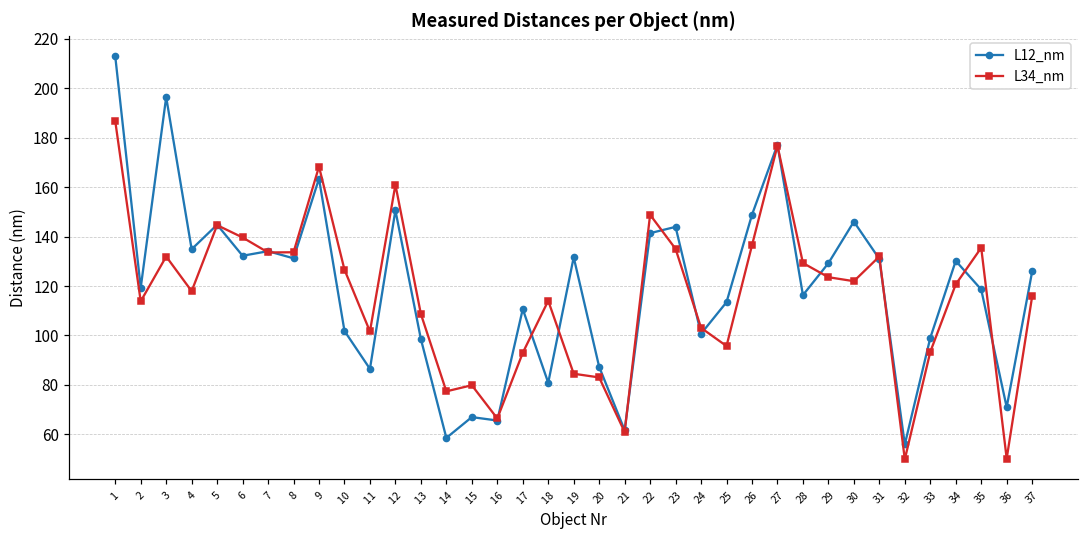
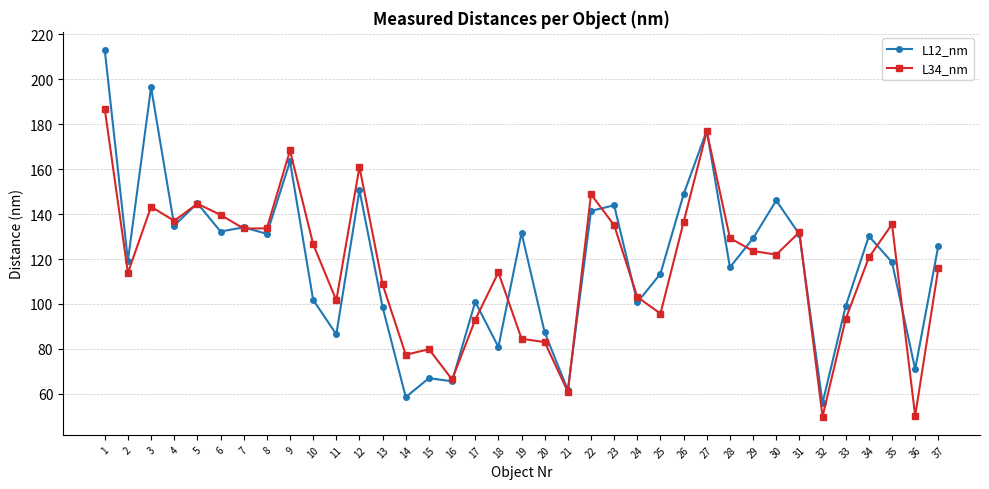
L34_nm, 3: 132 -> 143
L34_nm, 4: 118 -> 137
L12_nm, 17: 111 -> 101
